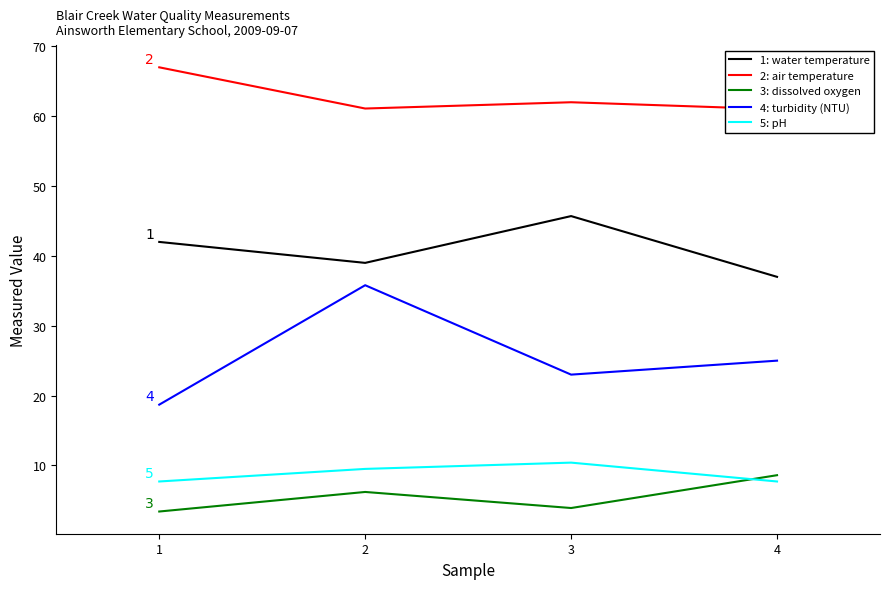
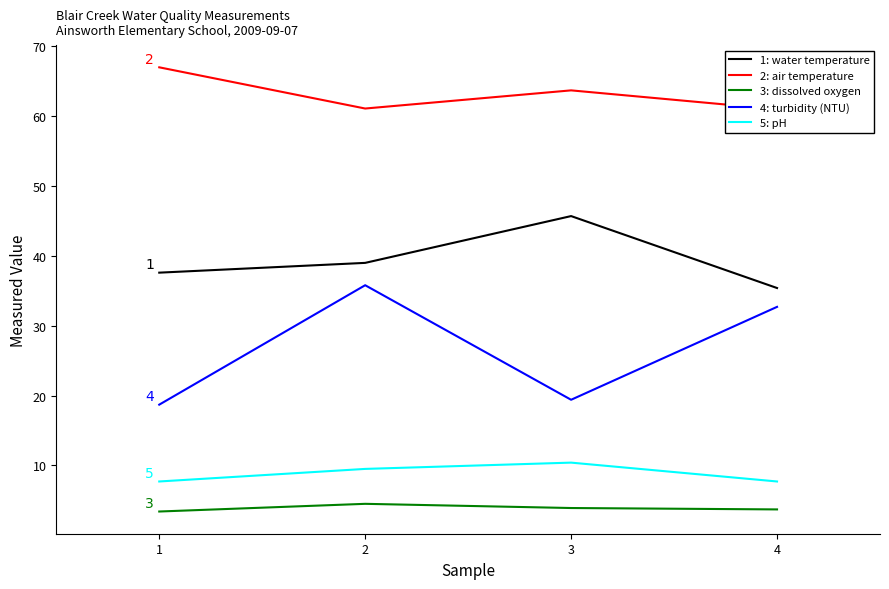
1: water temperature, 1: 42 -> 38
3: dissolved oxygen, 2: 6 -> 5
2: air temperature, 3: 62 -> 64
4: turbidity (NTU), 3: 23 -> 19
1: water temperature, 4: 37 -> 35
3: dissolved oxygen, 4: 9 -> 4
4: turbidity (NTU), 4: 25 -> 33
